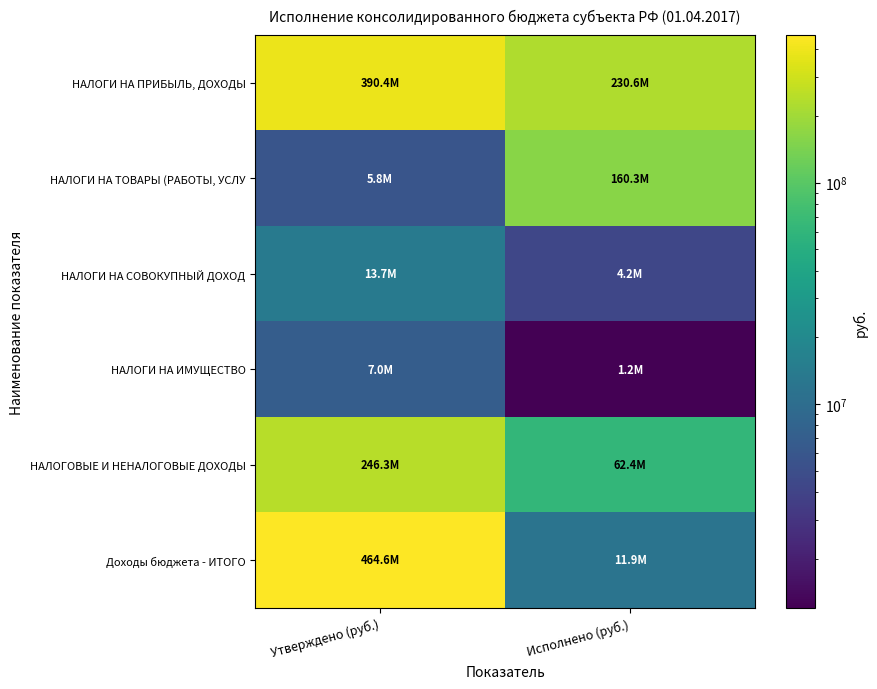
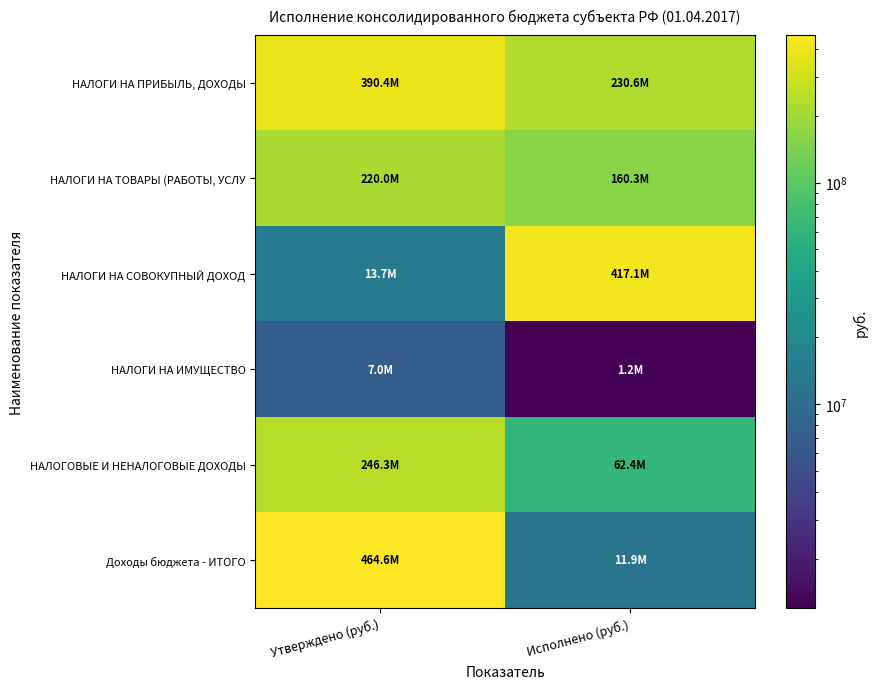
НАЛОГИ НА ТОВАРЫ (РАБОТЫ, УСЛУ, Утверждено (руб.): 5.8M -> 220.0M
НАЛОГИ НА СОВОКУПНЫЙ ДОХОД, Исполнено (руб.): 4.2M -> 417.1M
